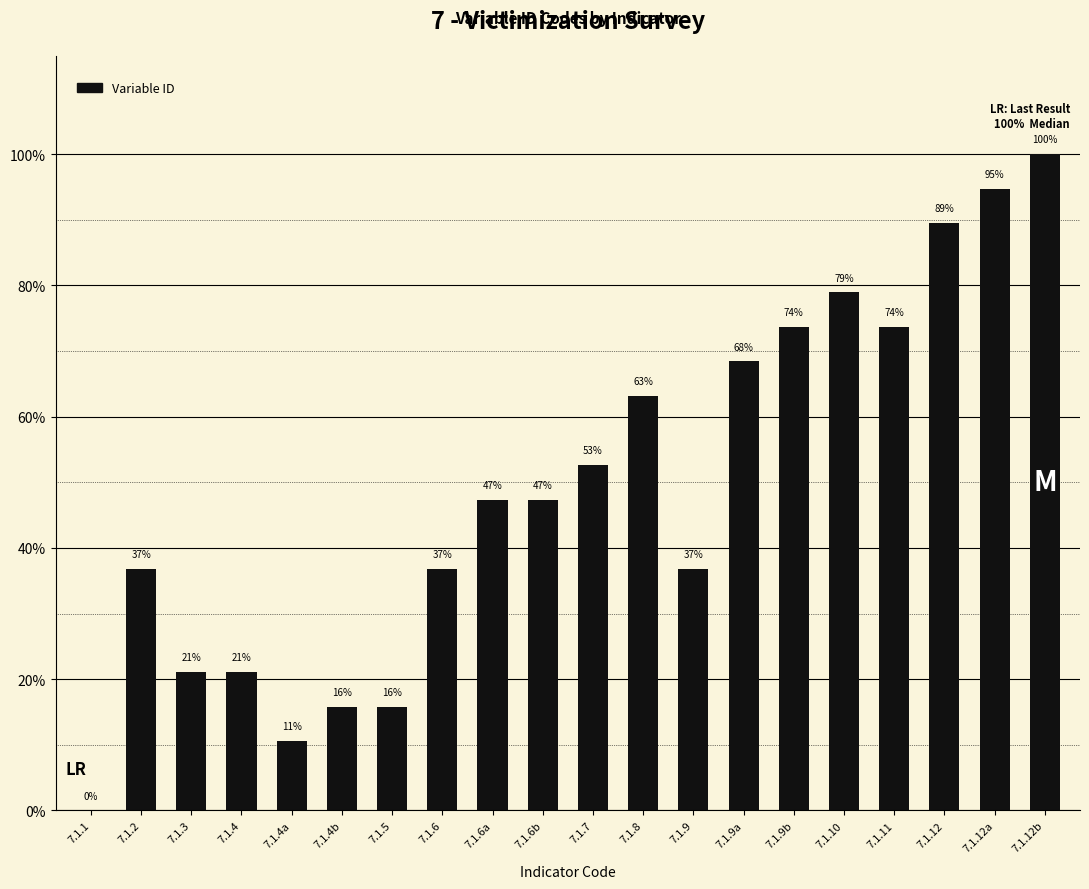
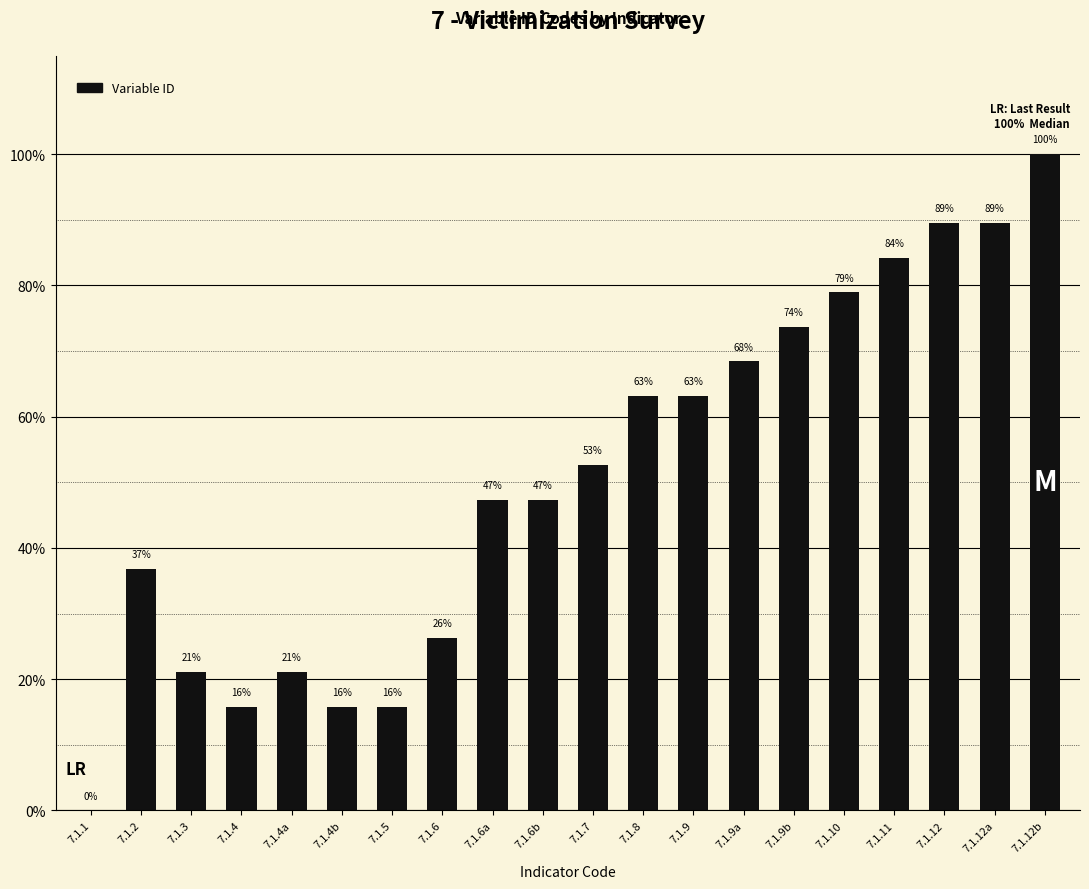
7.1.4: 21% -> 16%
7.1.4a: 11% -> 21%
7.1.6: 37% -> 26%
7.1.9: 37% -> 63%
7.1.11: 74% -> 84%
7.1.12a: 95% -> 89%
